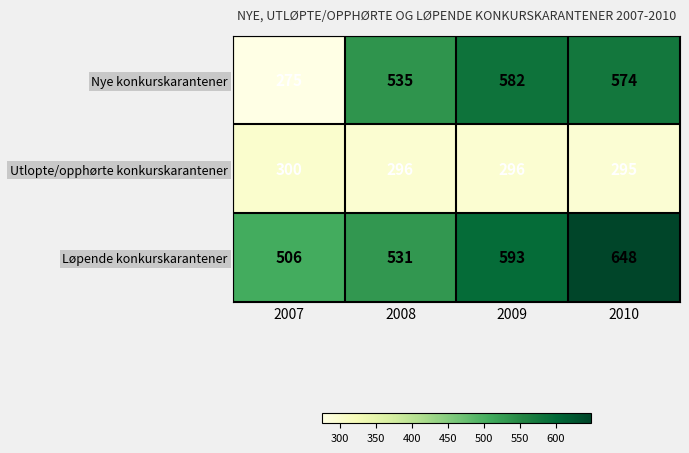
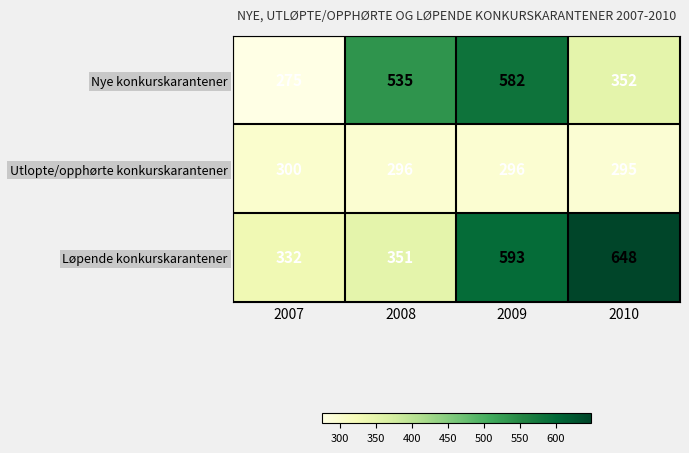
Nye konkurskarantener, 2010: 574 -> 352
Løpende konkurskarantener, 2007: 506 -> 332
Løpende konkurskarantener, 2008: 531 -> 351
